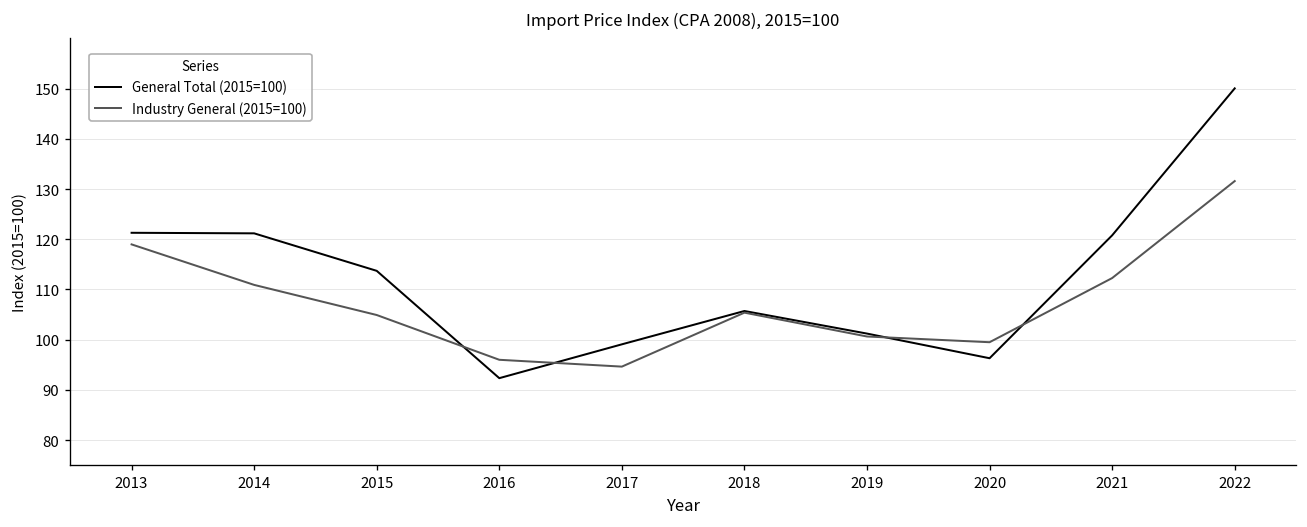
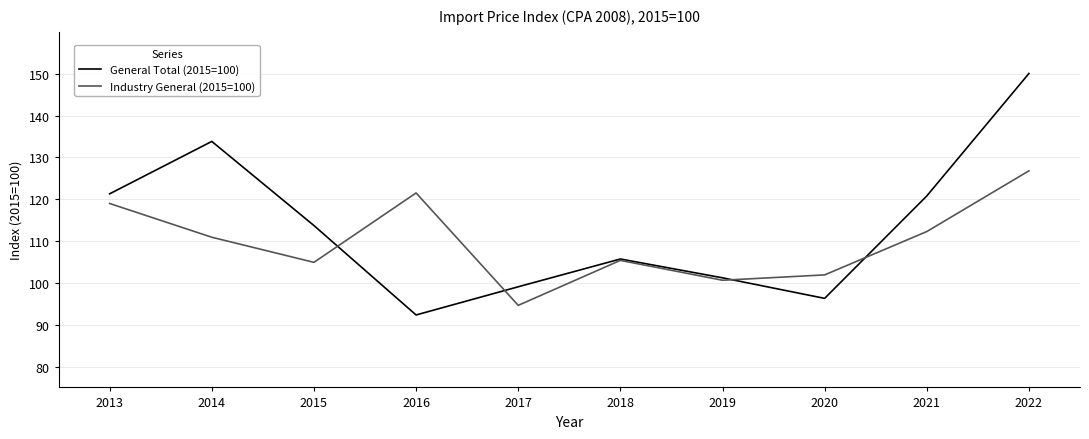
General Total (2015=100), 2014: 121 -> 134
Industry General (2015=100), 2016: 96 -> 121
Industry General (2015=100), 2020: 99 -> 102
Industry General (2015=100), 2022: 132 -> 127
